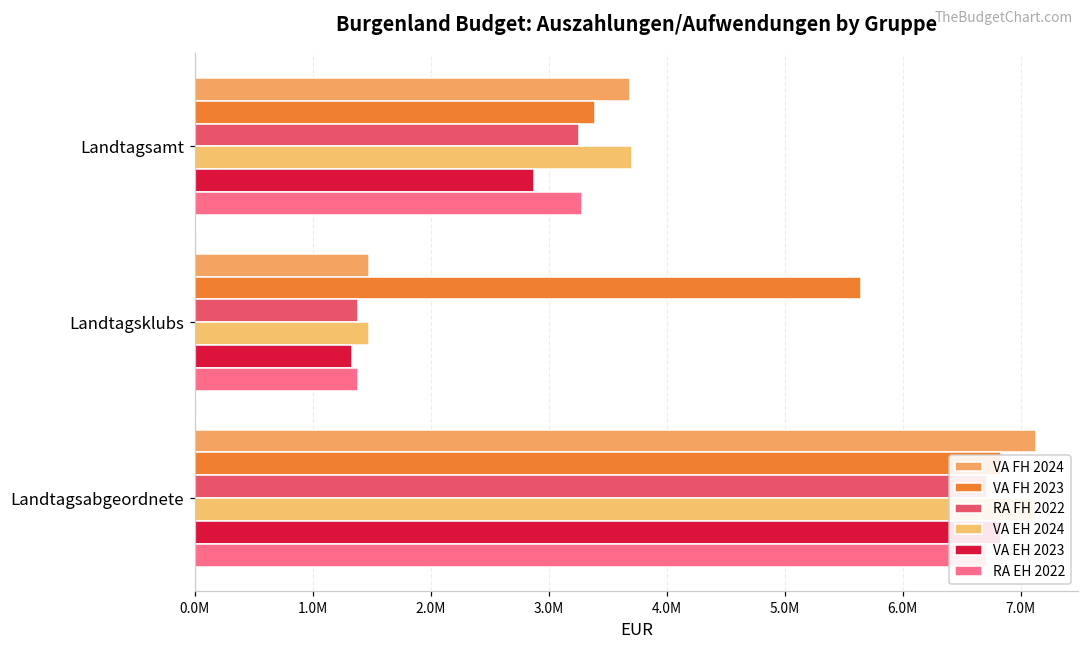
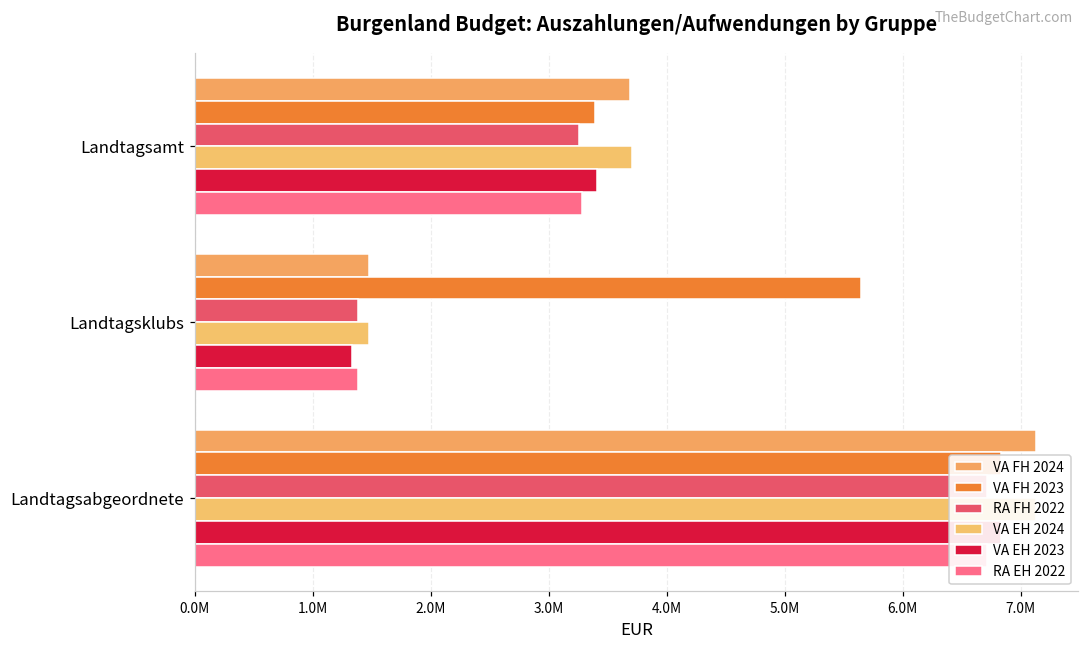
VA EH 2023, Landtagsamt: 2880000 -> 3410000
